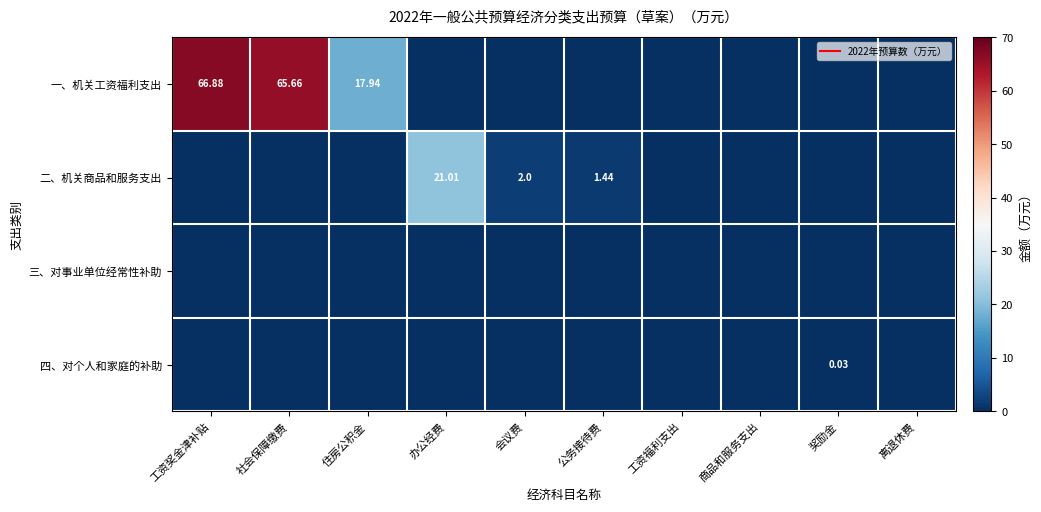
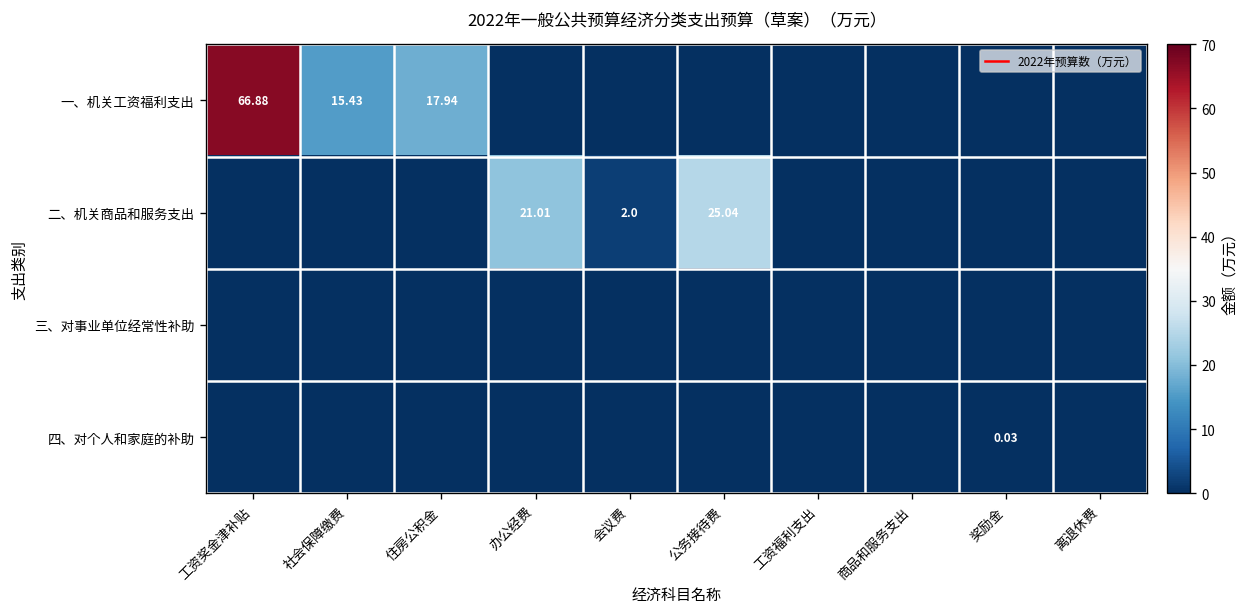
一、机关工资福利支出, 社会保障缴费: 65.66 -> 15.43
二、机关商品和服务支出, 公务接待费: 1.44 -> 25.04
